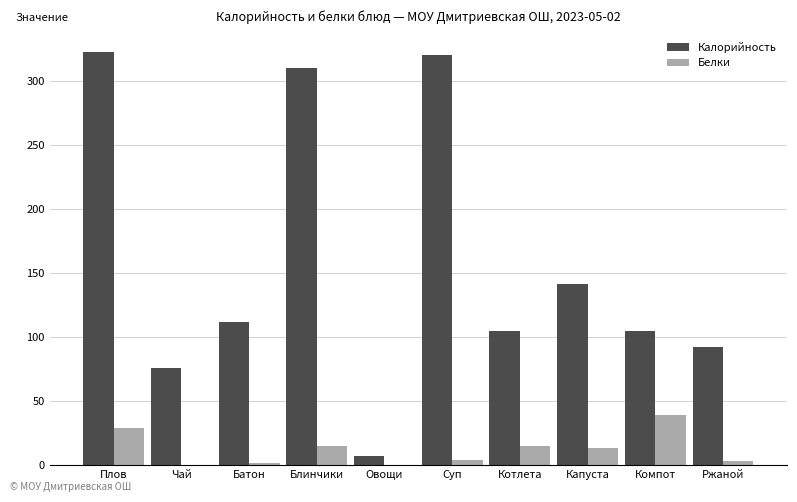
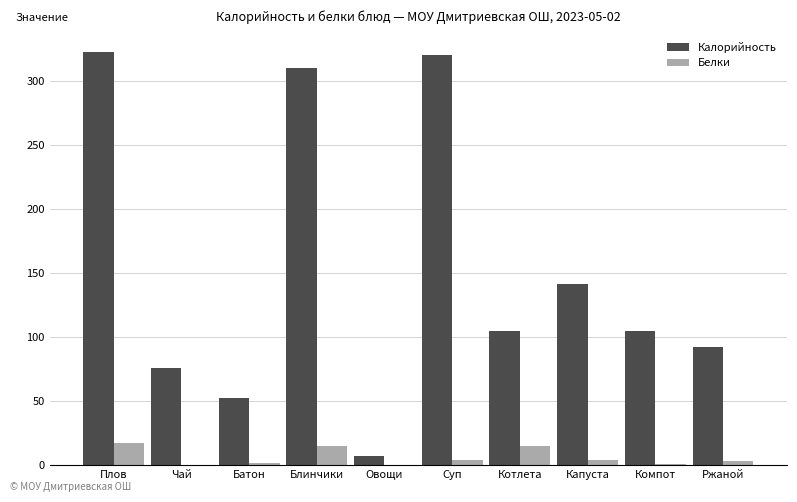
Белки, Плов: 29 -> 17
Калорийность, Батон: 112 -> 52
Белки, Капуста: 13 -> 4
Белки, Компот: 39 -> 1
